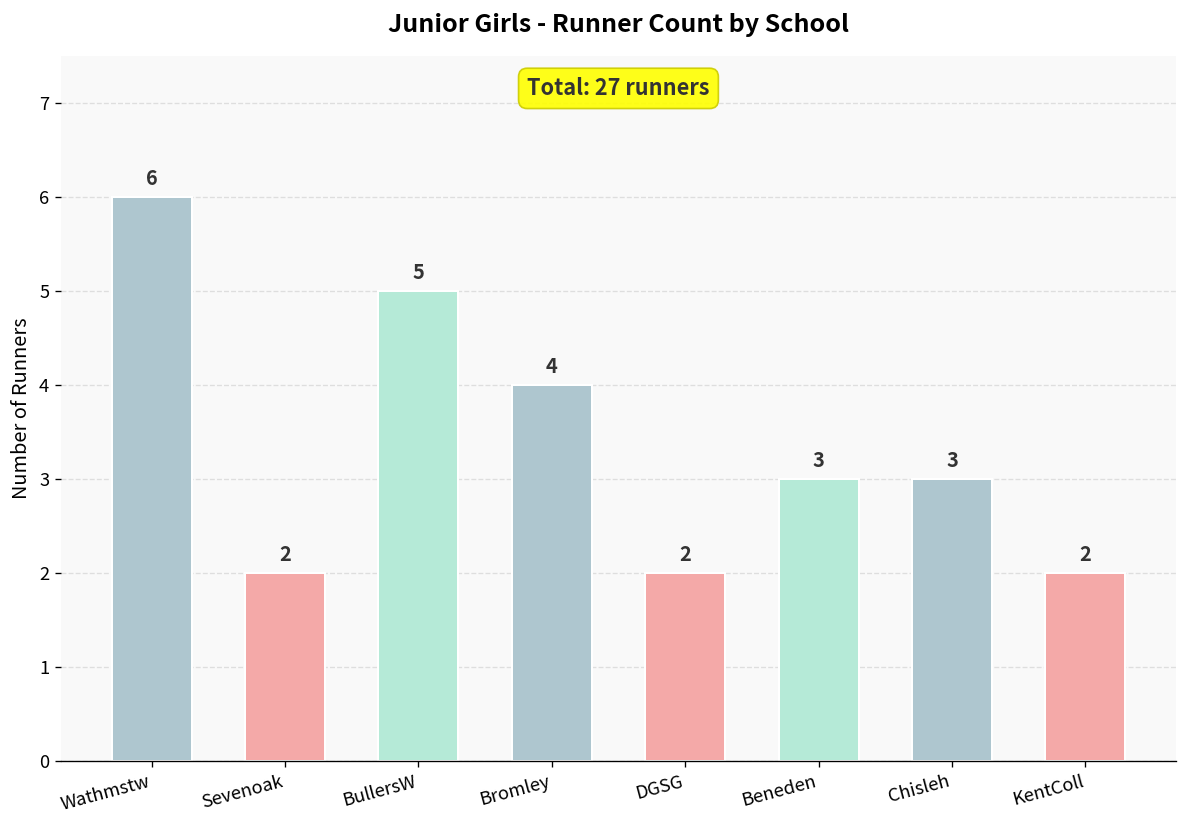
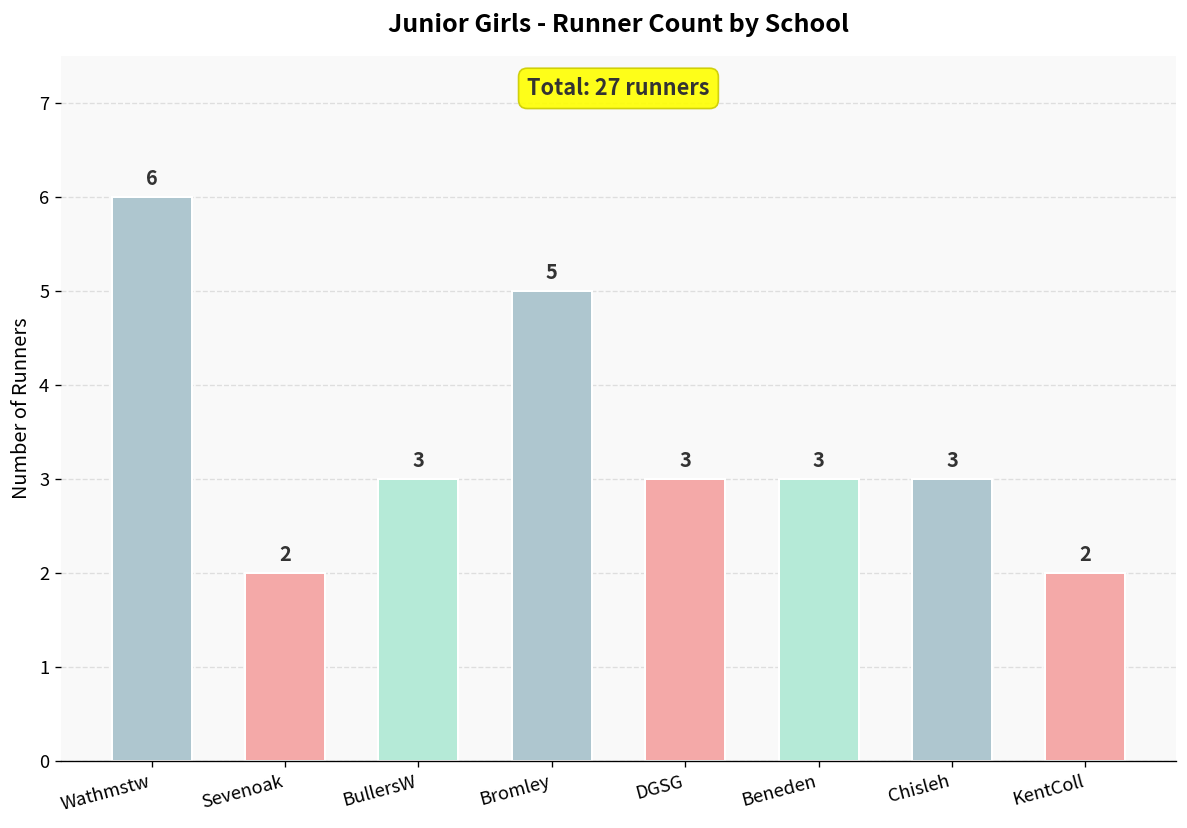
BullersW: 5 -> 3
Bromley: 4 -> 5
DGSG: 2 -> 3
